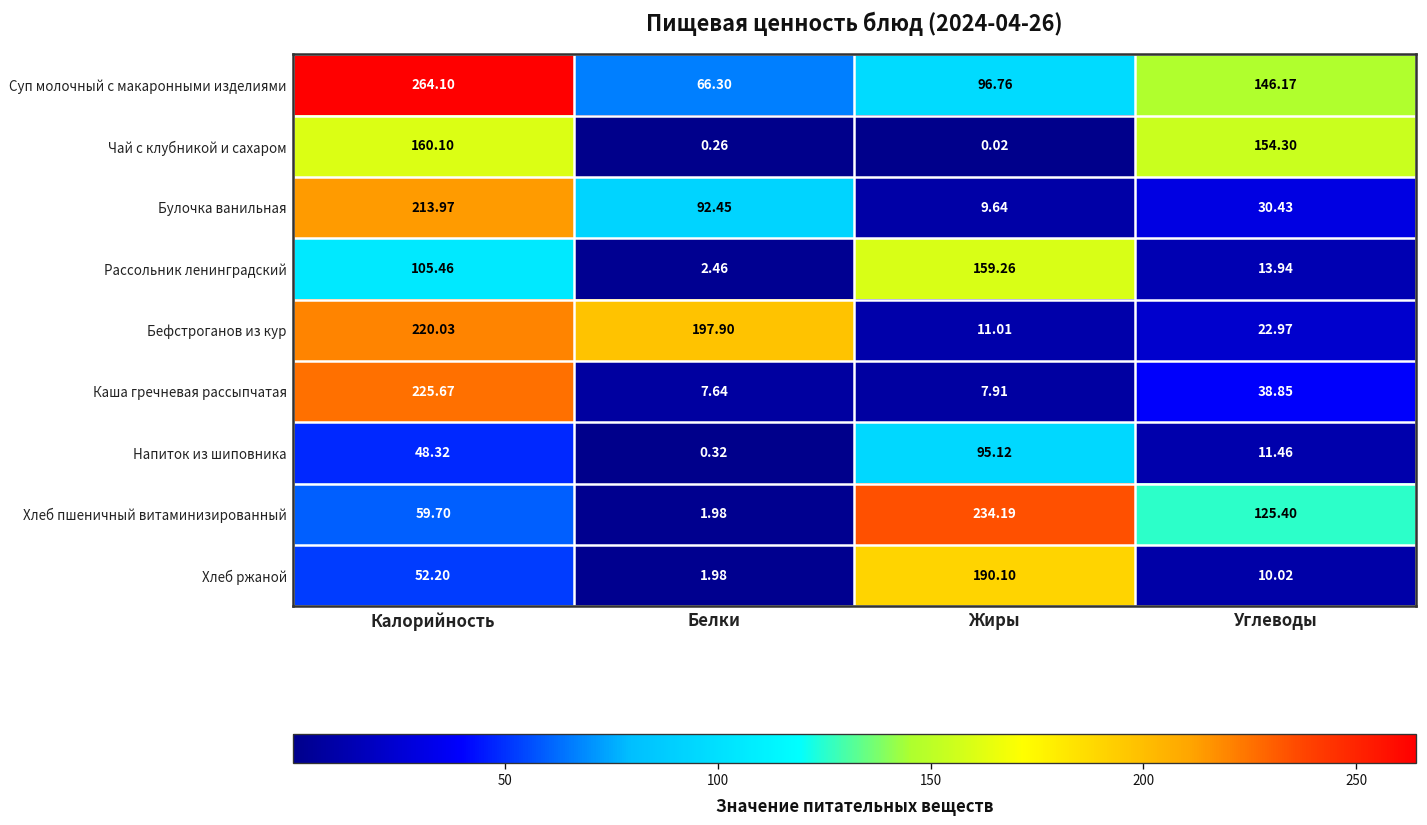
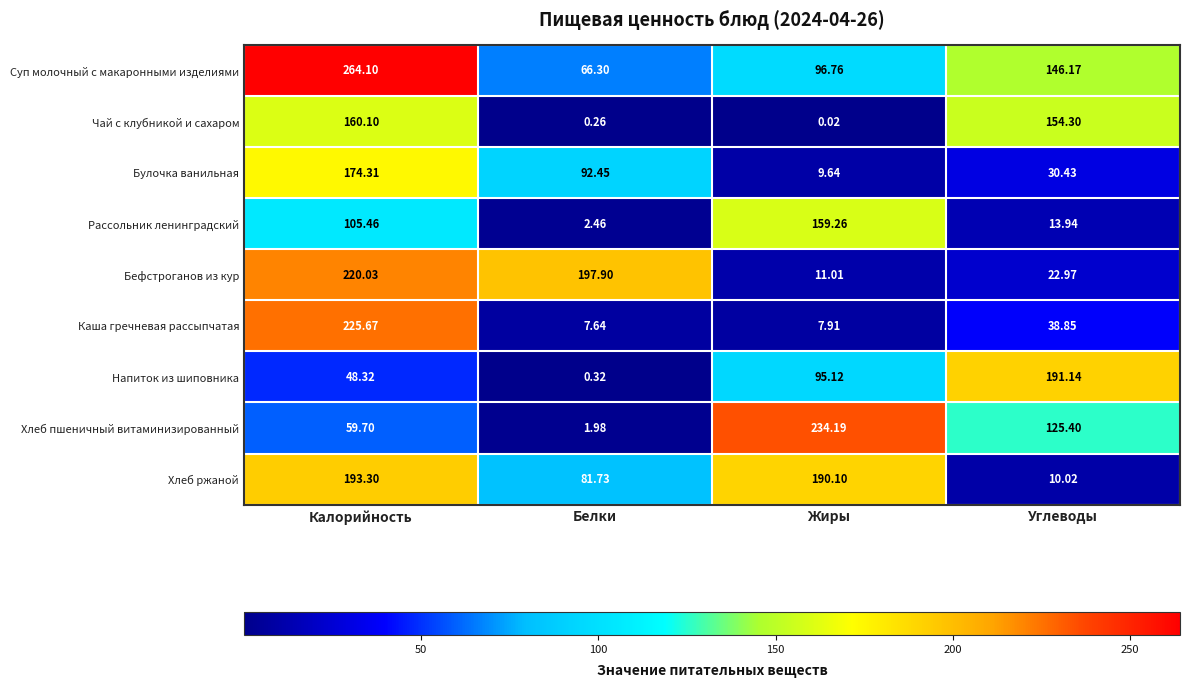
Булочка ванильная, Калорийность: 213.97 -> 174.31
Напиток из шиповника, Углеводы: 11.46 -> 191.14
Хлеб ржаной, Калорийность: 52.20 -> 193.30
Хлеб ржаной, Белки: 1.98 -> 81.73
